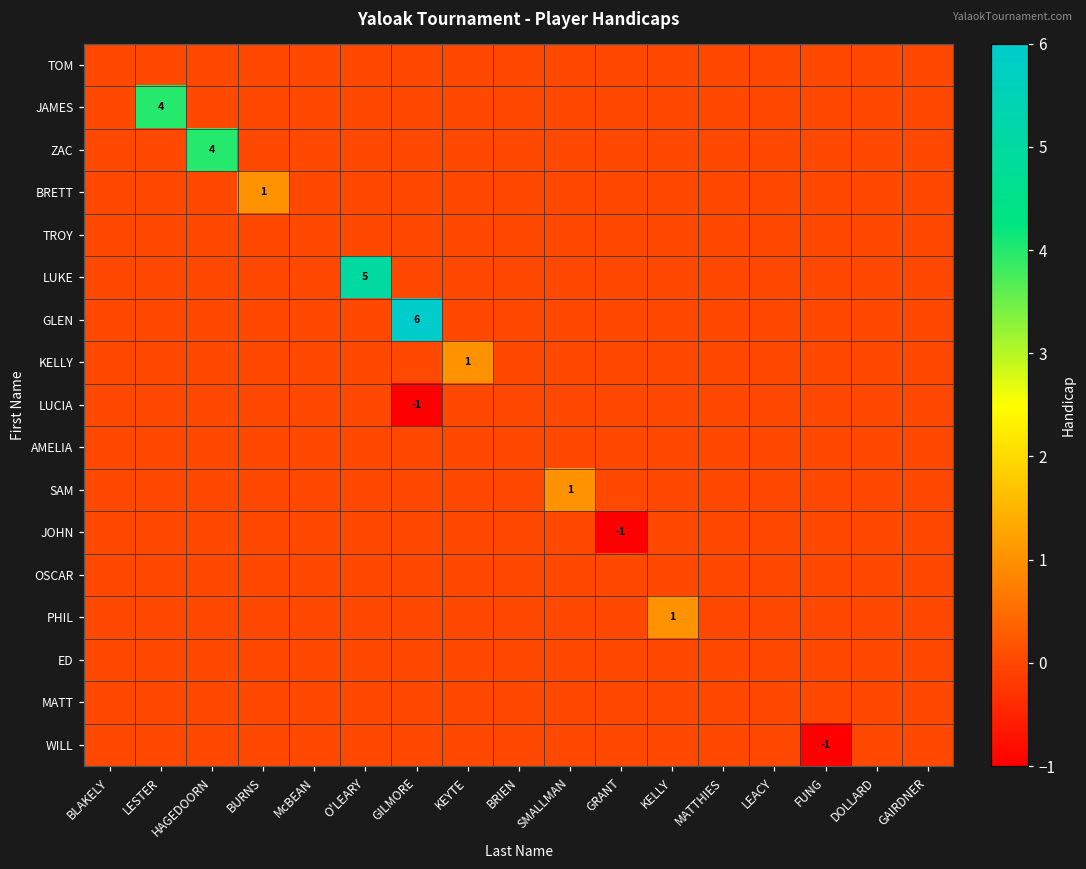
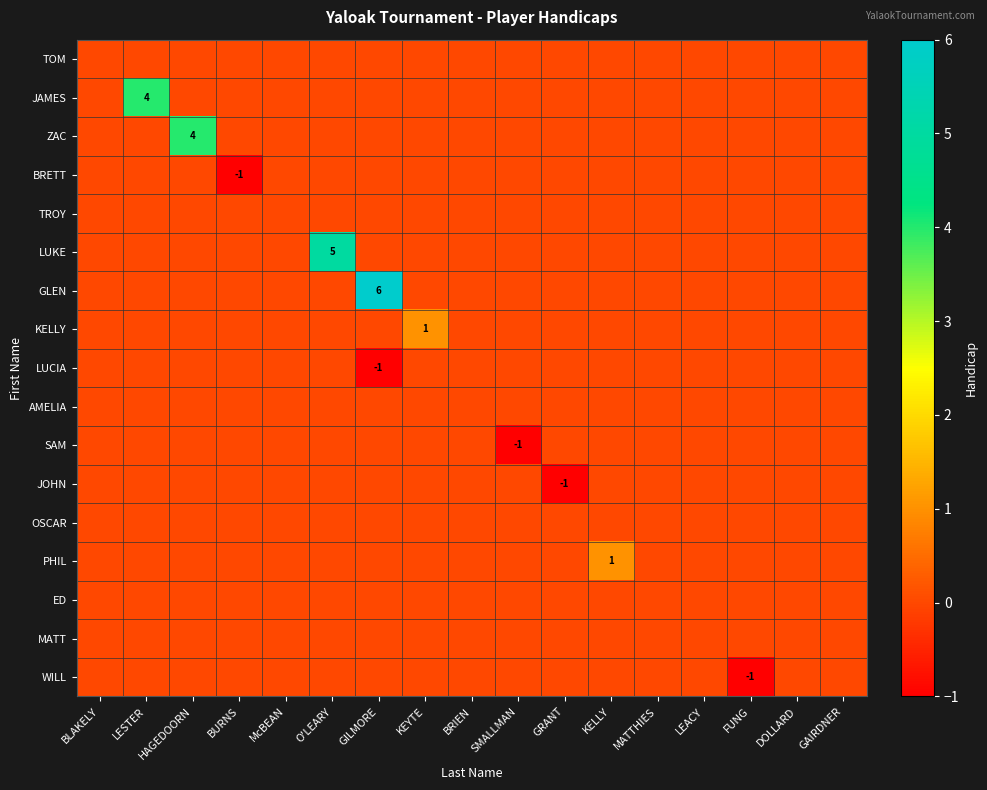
BRETT, BURNS: 1 -> -1
SAM, SMALLMAN: 1 -> -1
